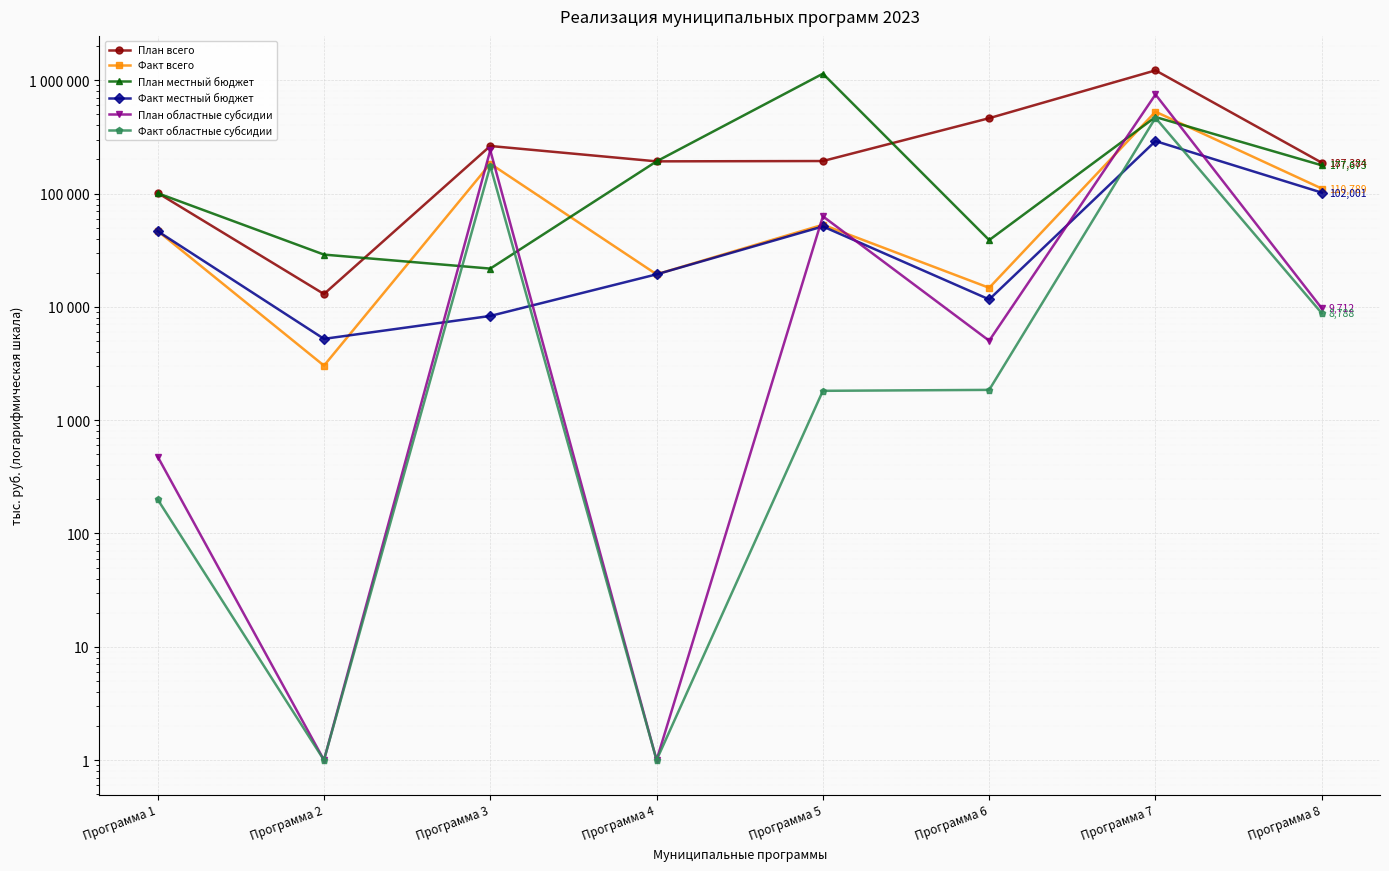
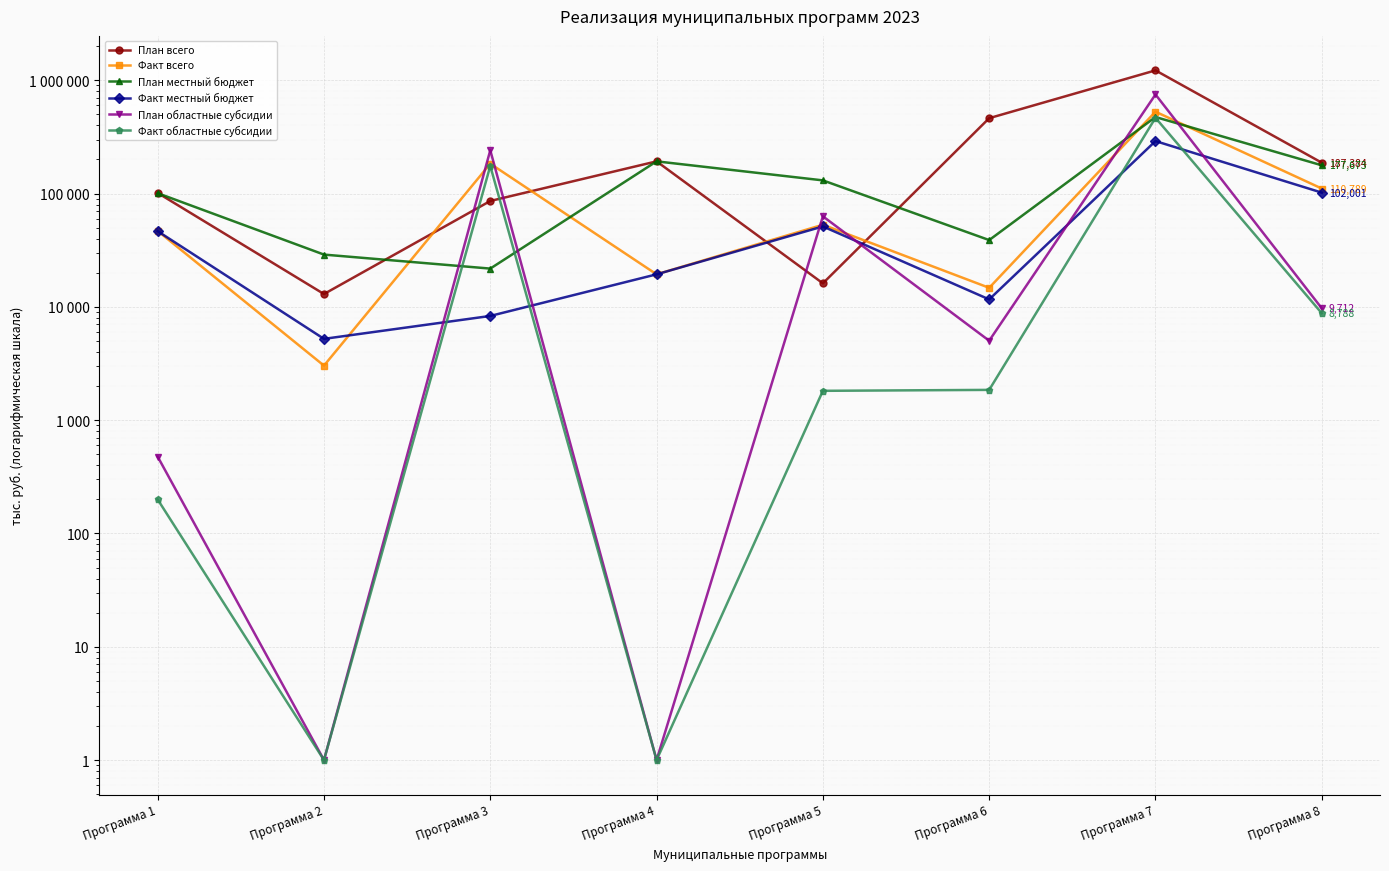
План всего, Программа 3: 260000 -> 90000
План всего, Программа 5: 190000 -> 16000
План местный бюджет, Программа 5: 1100000 -> 130000
